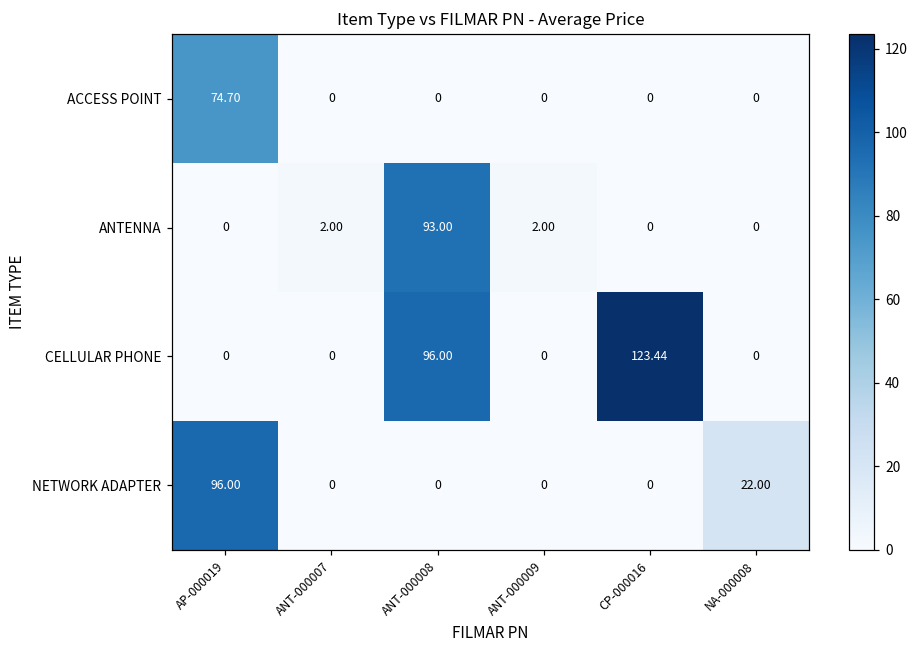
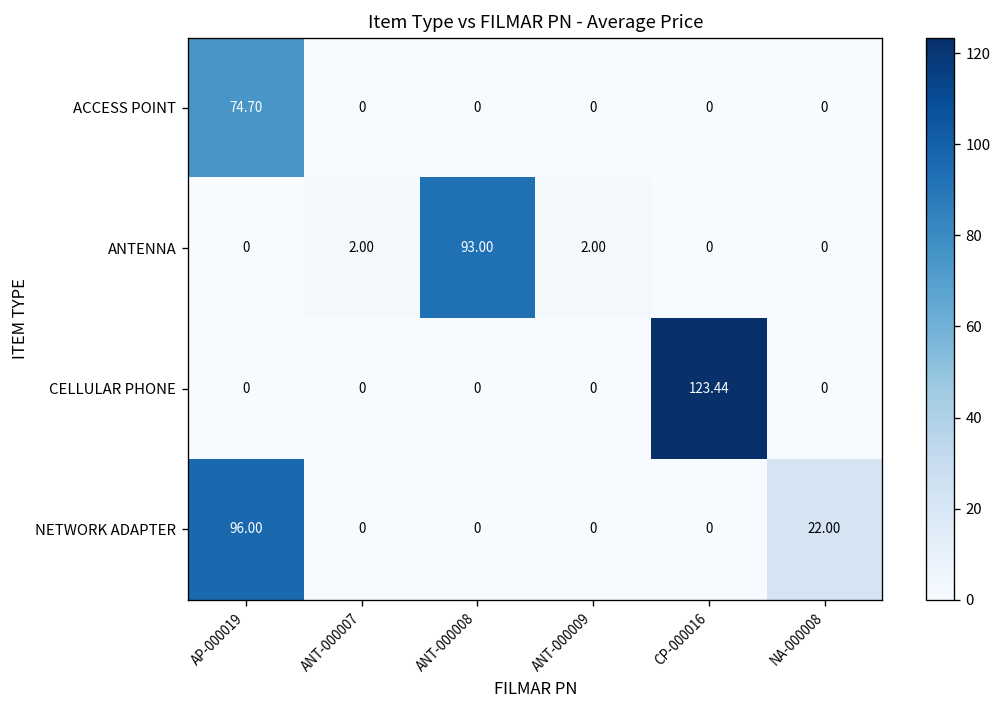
CELLULAR PHONE, ANT-000008: 96.00 -> 0
